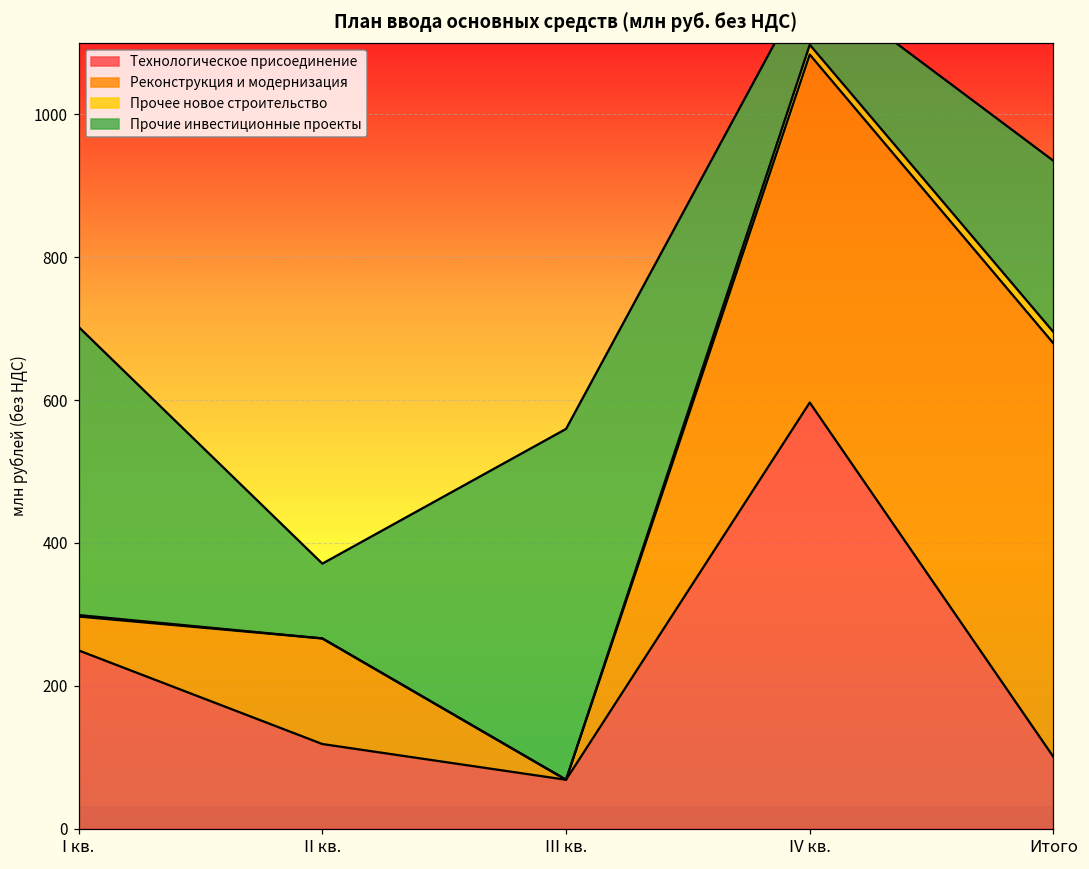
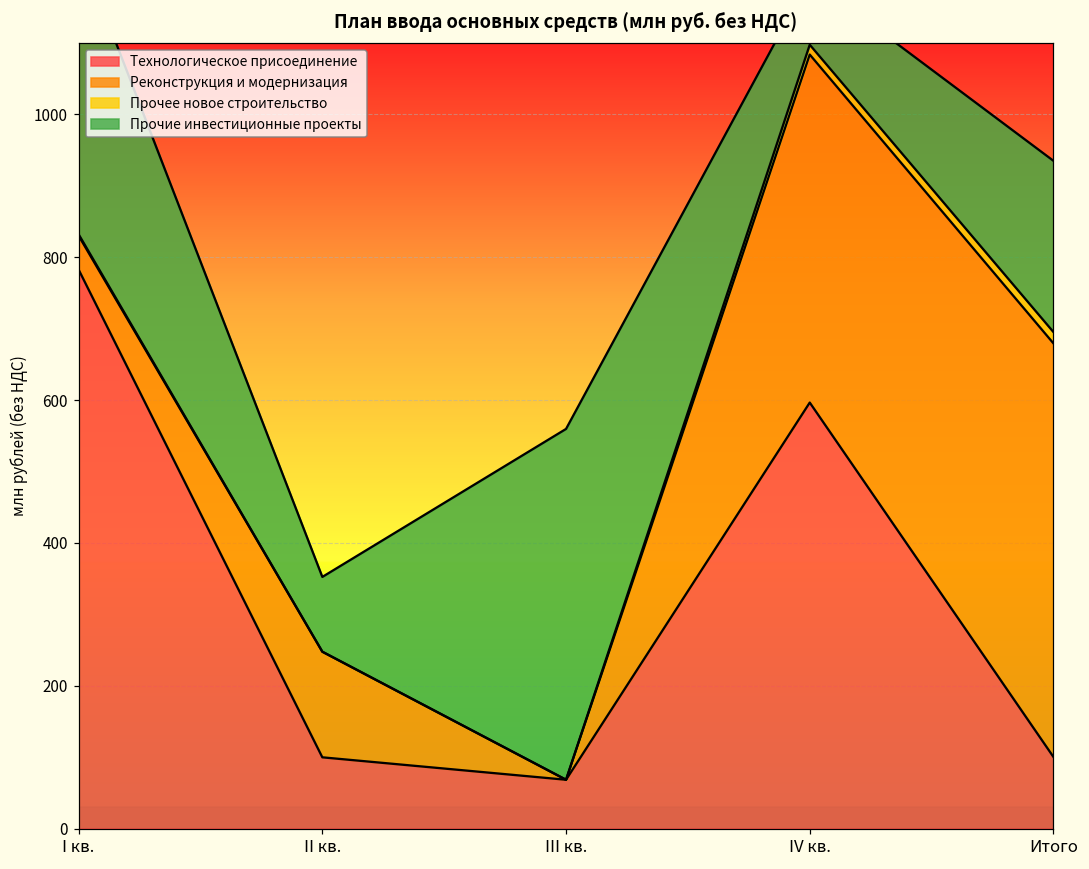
Технологическое присоединение, I кв.: 250 -> 780
Технологическое присоединение, II кв.: 120 -> 100
